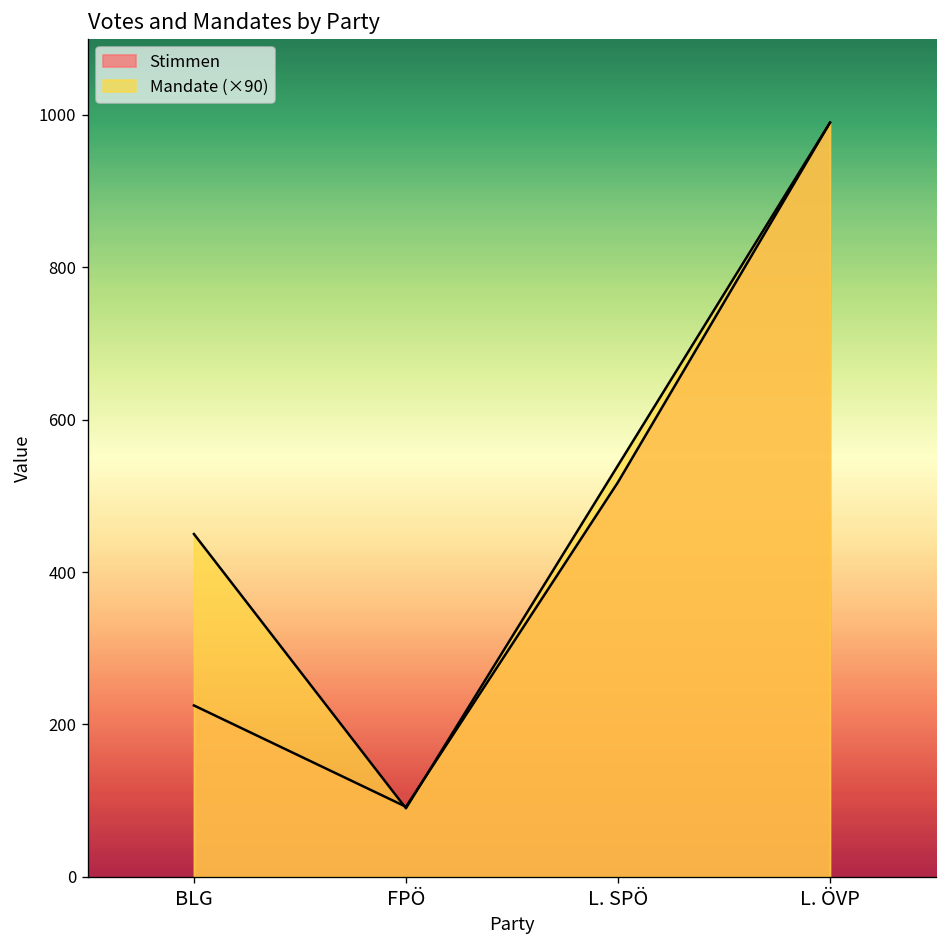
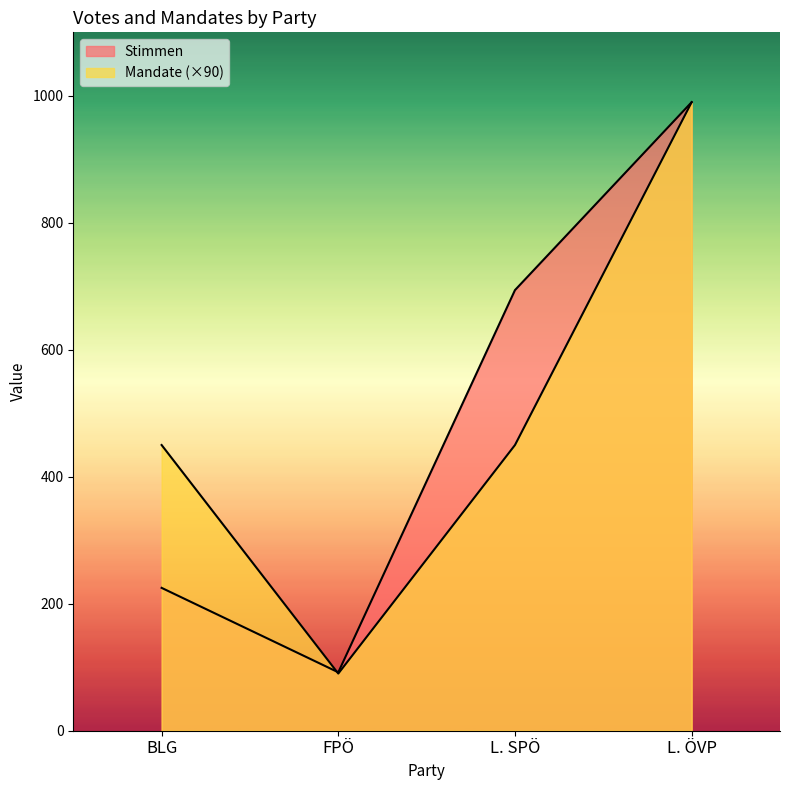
Stimmen, L. SPÖ: 520 -> 690
Mandate (×90), L. SPÖ: 540 -> 450
